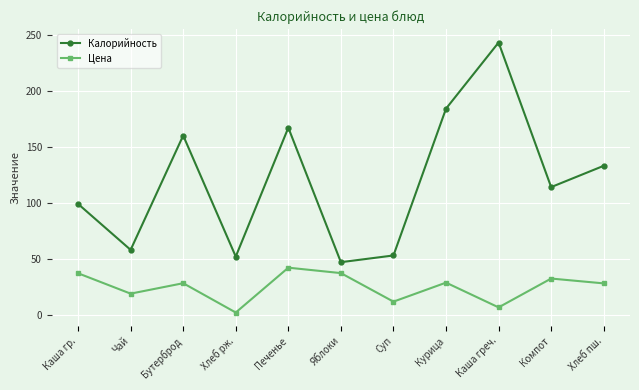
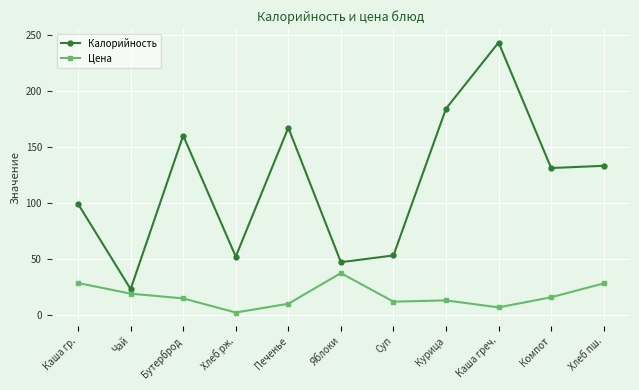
Цена, Каша гр.: 37 -> 28
Калорийность, Чай: 58 -> 23
Цена, Бутерброд: 28 -> 15
Цена, Печенье: 42 -> 10
Цена, Курица: 29 -> 13
Калорийность, Компот: 114 -> 131
Цена, Компот: 32 -> 16
